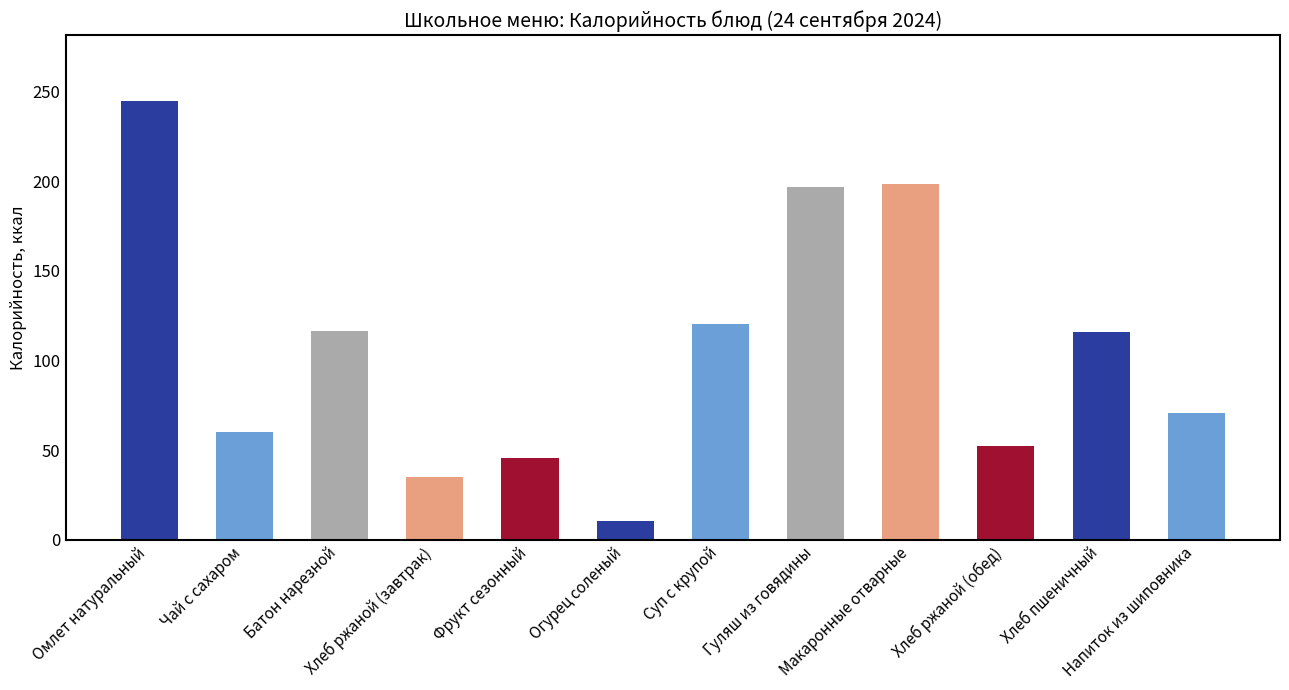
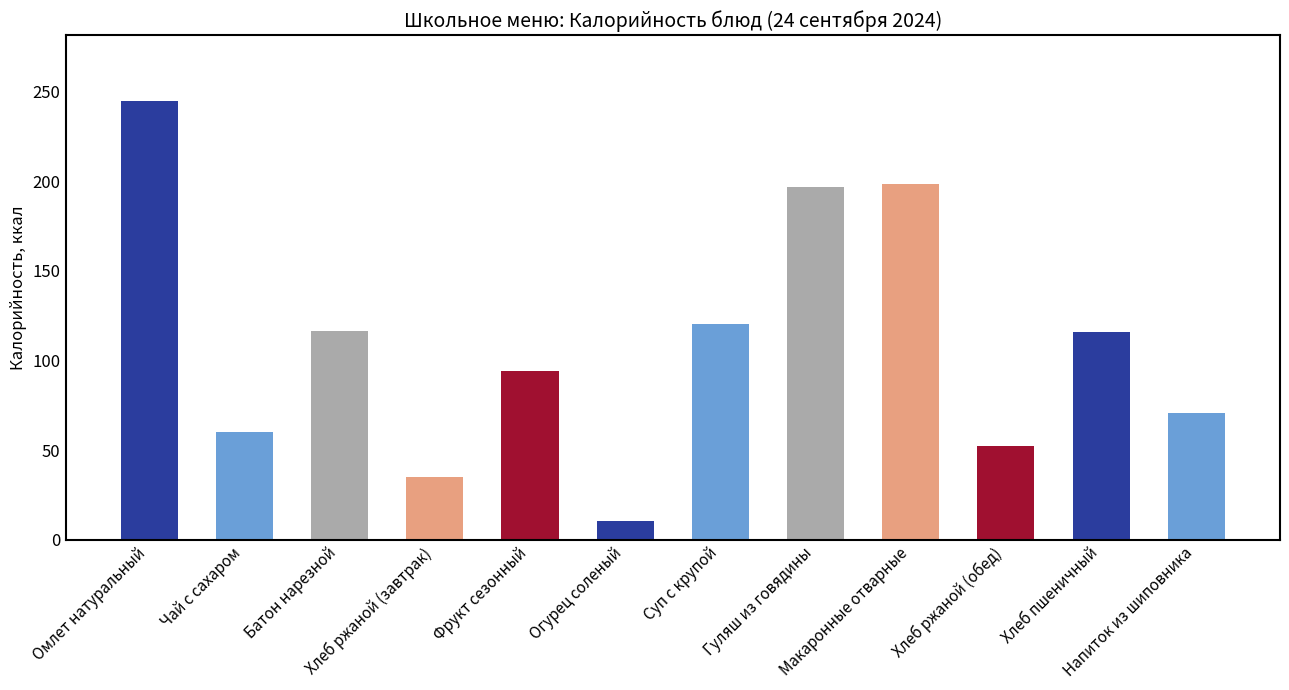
Фрукт сезонный: 46 -> 94
